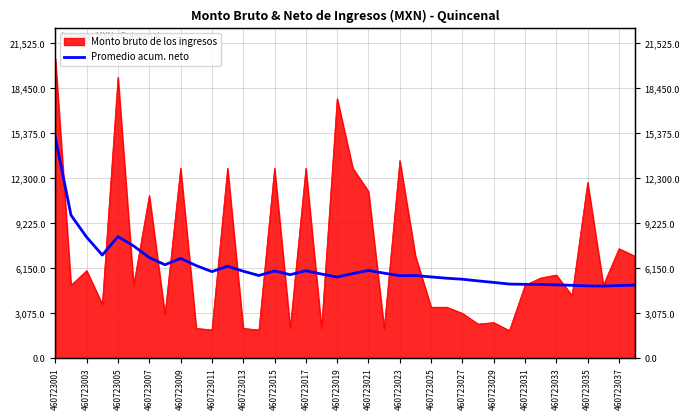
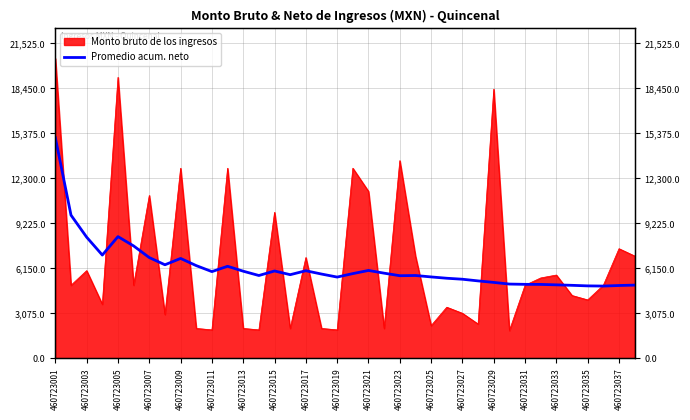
Monto bruto de los ingresos, 460723015: 13,000 -> 10,000
Monto bruto de los ingresos, 460723017: 13,000 -> 6,900
Monto bruto de los ingresos, 460723019: 17,800 -> 2,000
Monto bruto de los ingresos, 460723025: 3,500 -> 2,200
Monto bruto de los ingresos, 460723029: 2,500 -> 18,400
Monto bruto de los ingresos, 460723035: 12,000 -> 4,000
